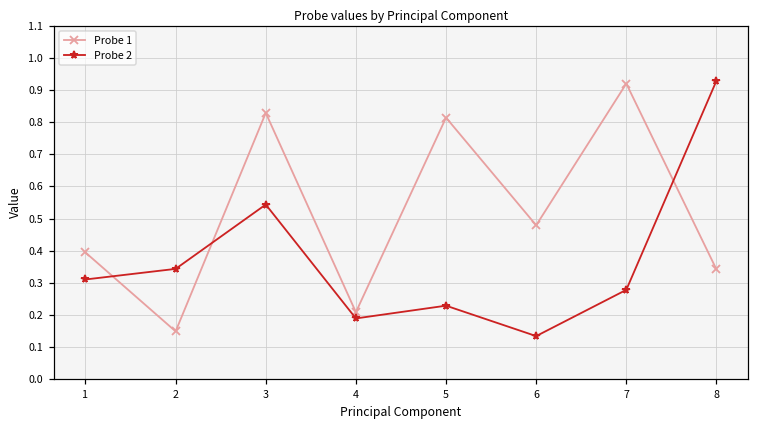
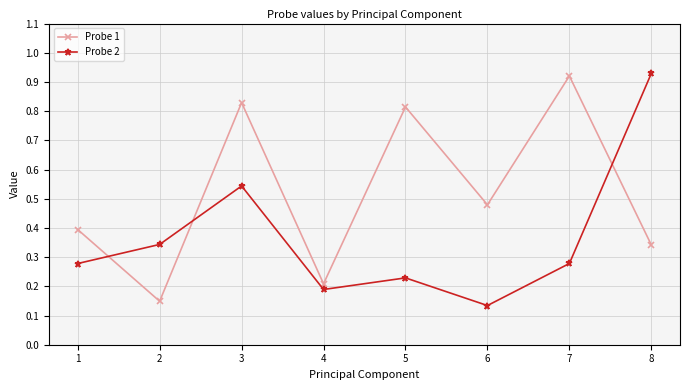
Probe 2, 1: 0.31 -> 0.28
